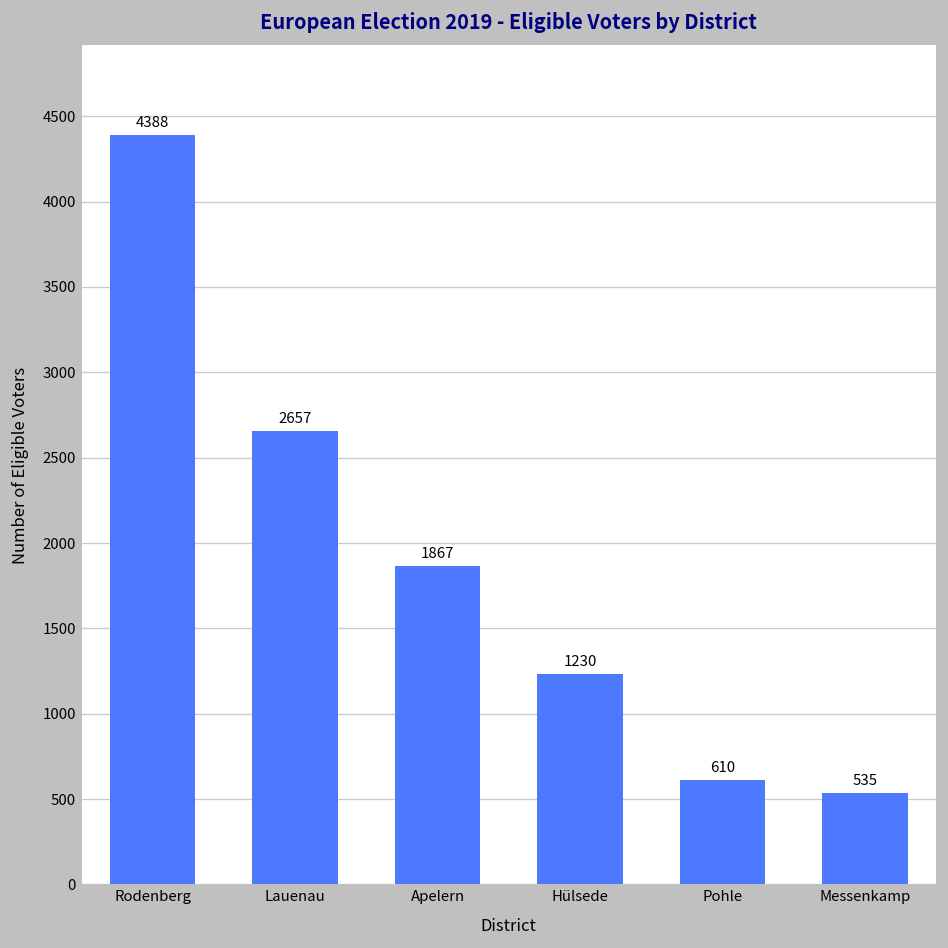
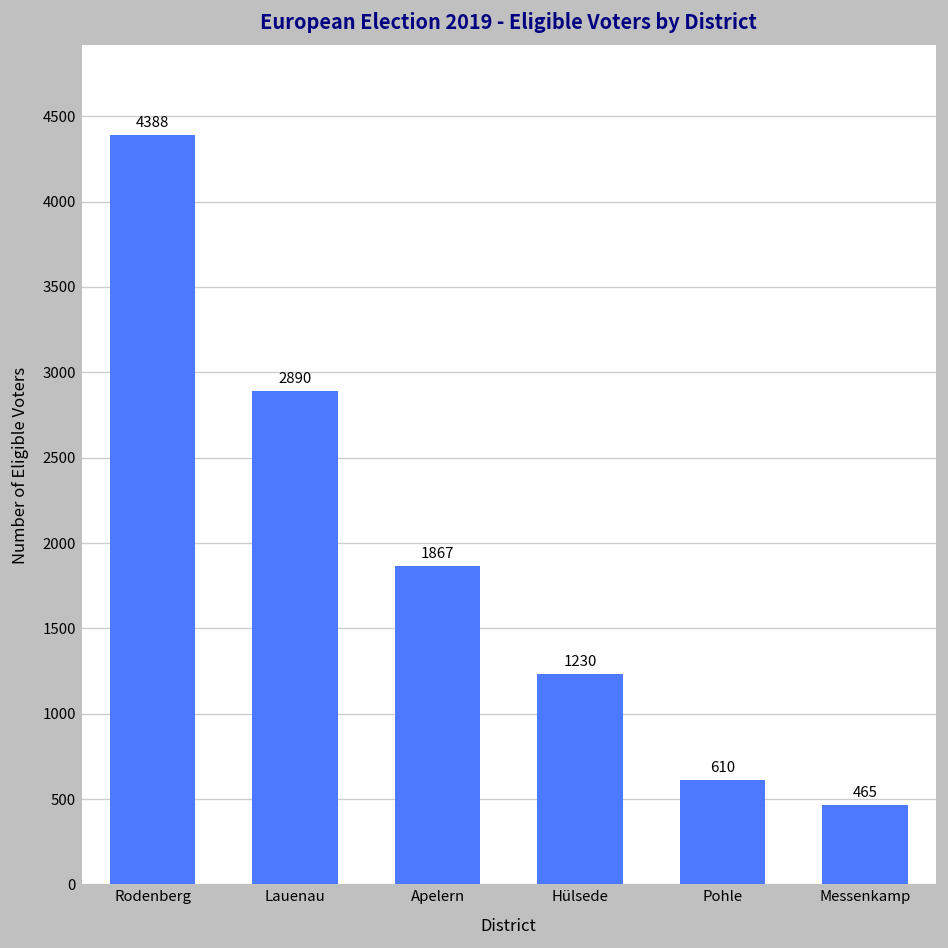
Lauenau: 2657 -> 2890
Messenkamp: 535 -> 465
